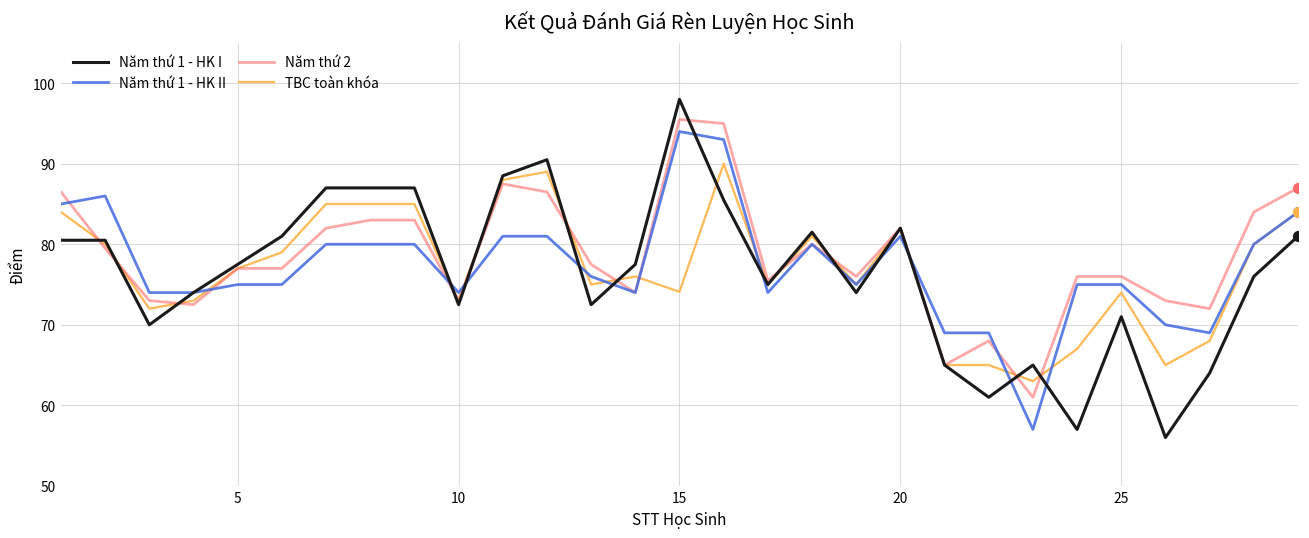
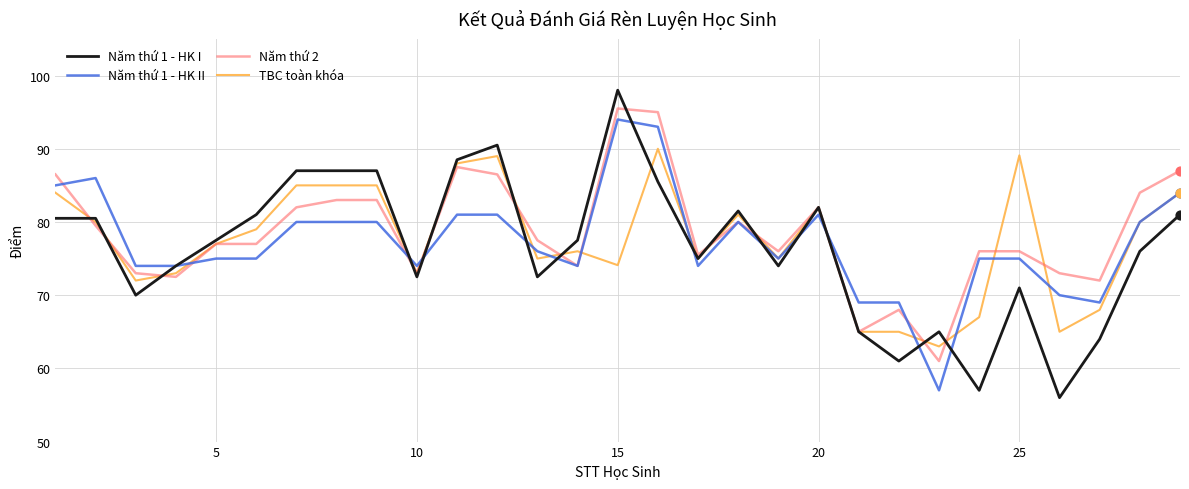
TBC toàn khóa, 25: 74 -> 89
